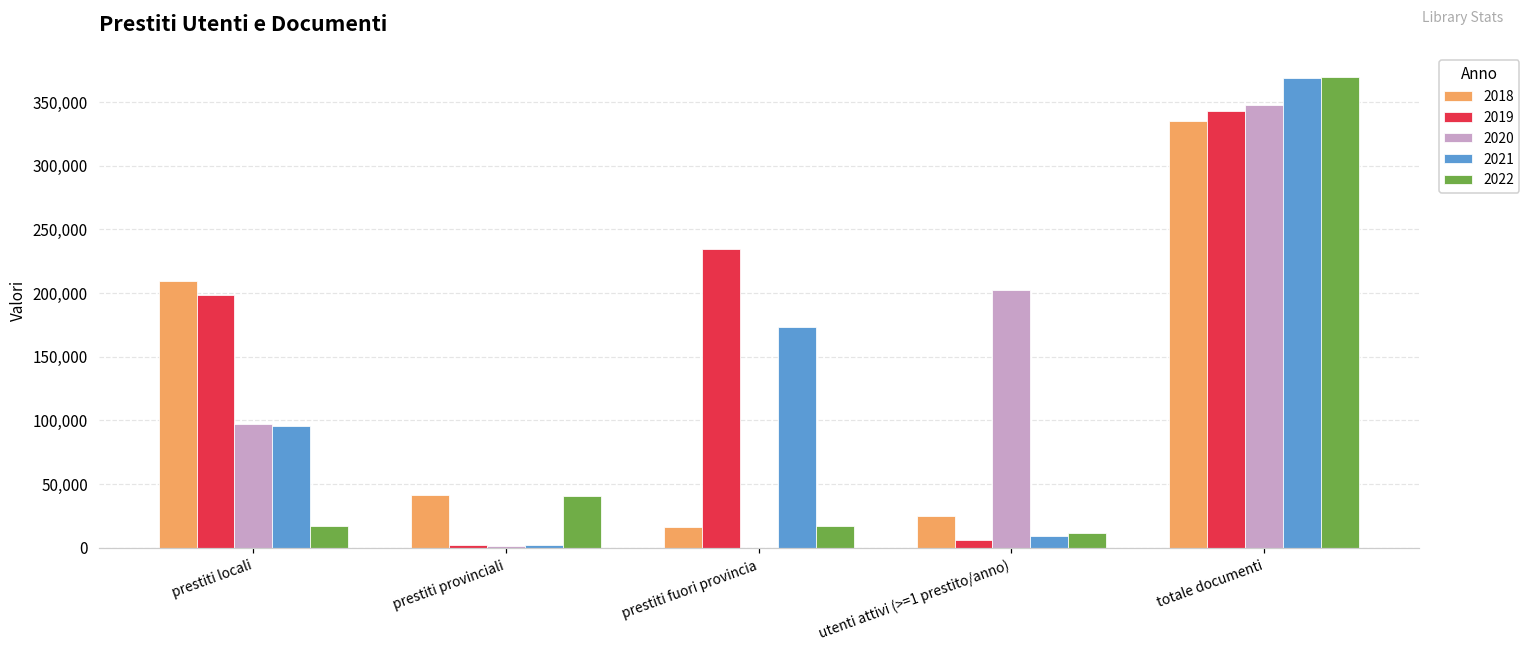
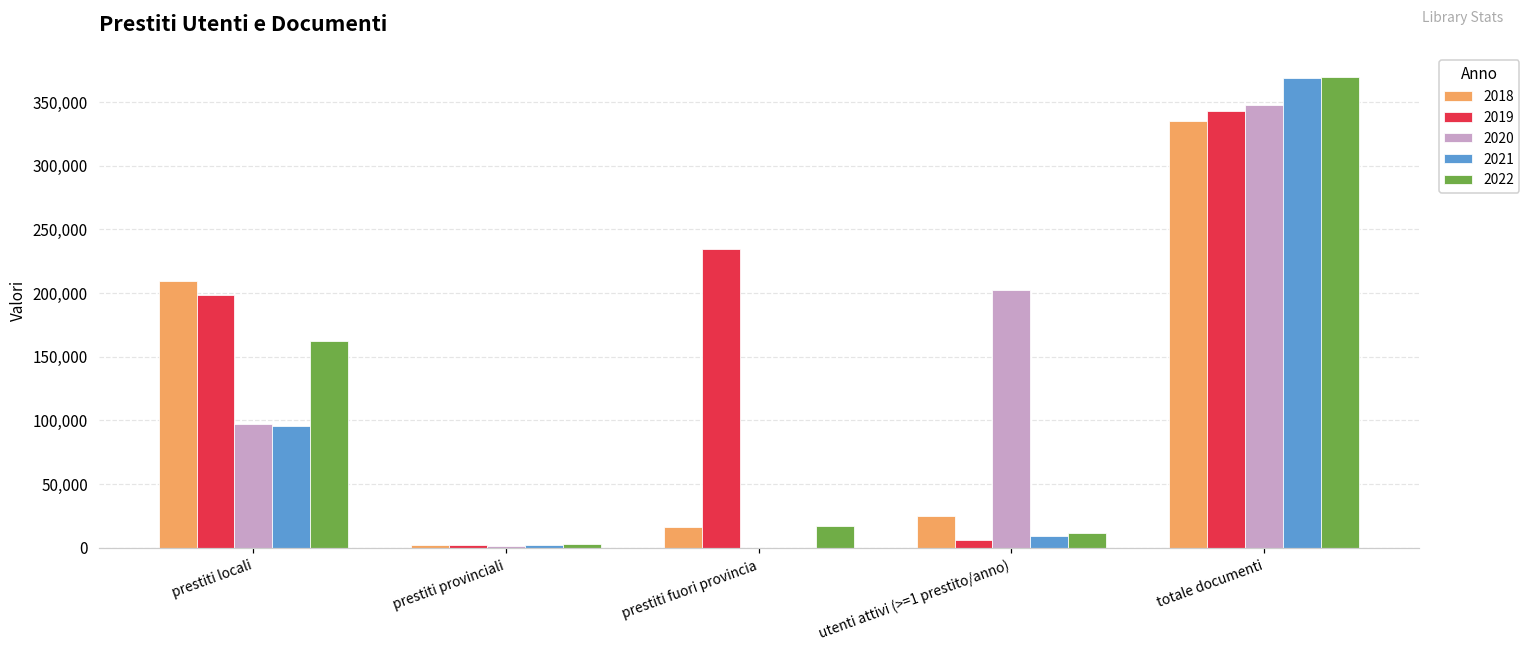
2022, prestiti locali: 17,000 -> 162,000
2018, prestiti provinciali: 42,000 -> 2,000
2022, prestiti provinciali: 41,000 -> 3,000
2021, prestiti fuori provincia: 173,000 -> 0
